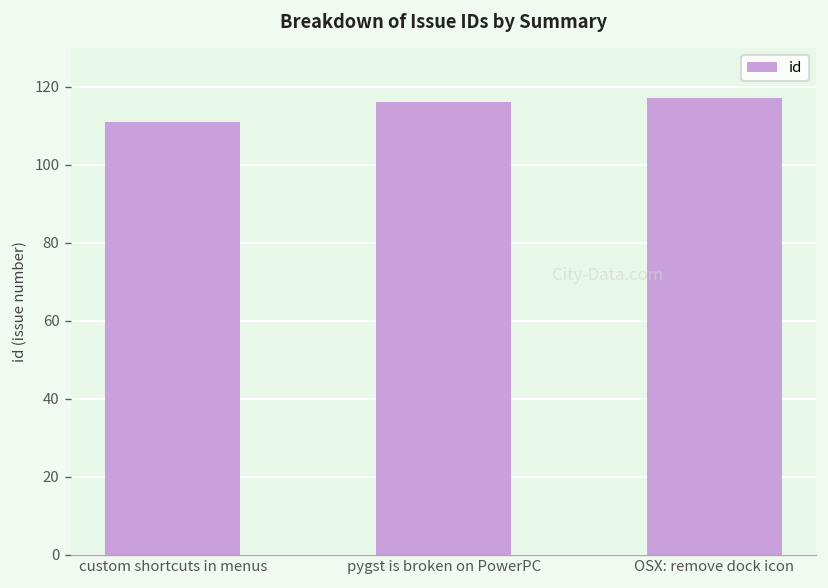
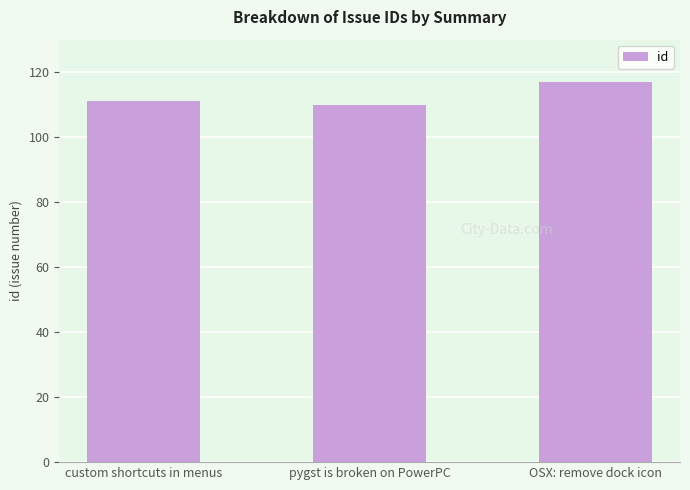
pygst is broken on PowerPC: 116 -> 110
